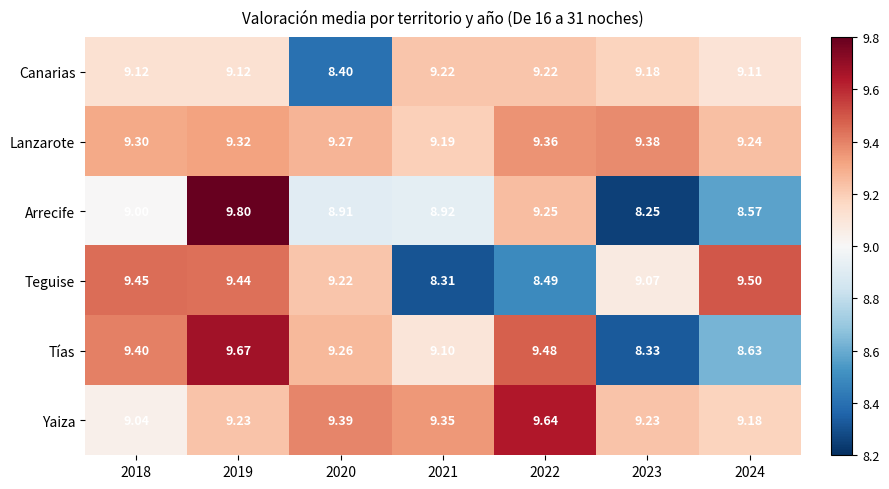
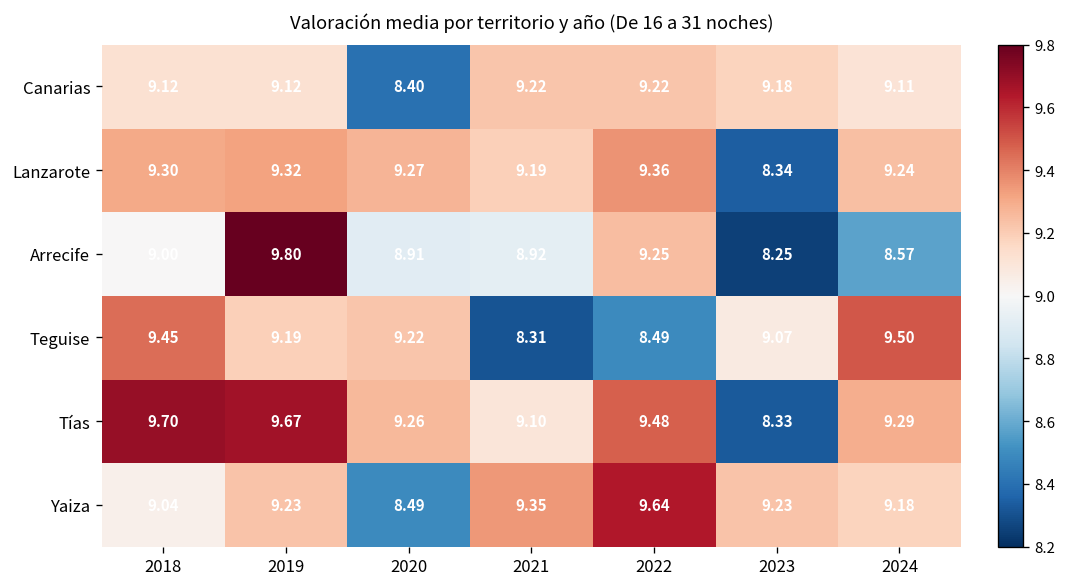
Lanzarote, 2023: 9.38 -> 8.34
Teguise, 2019: 9.44 -> 9.19
Tías, 2018: 9.40 -> 9.70
Tías, 2024: 8.63 -> 9.29
Yaiza, 2020: 9.39 -> 8.49
